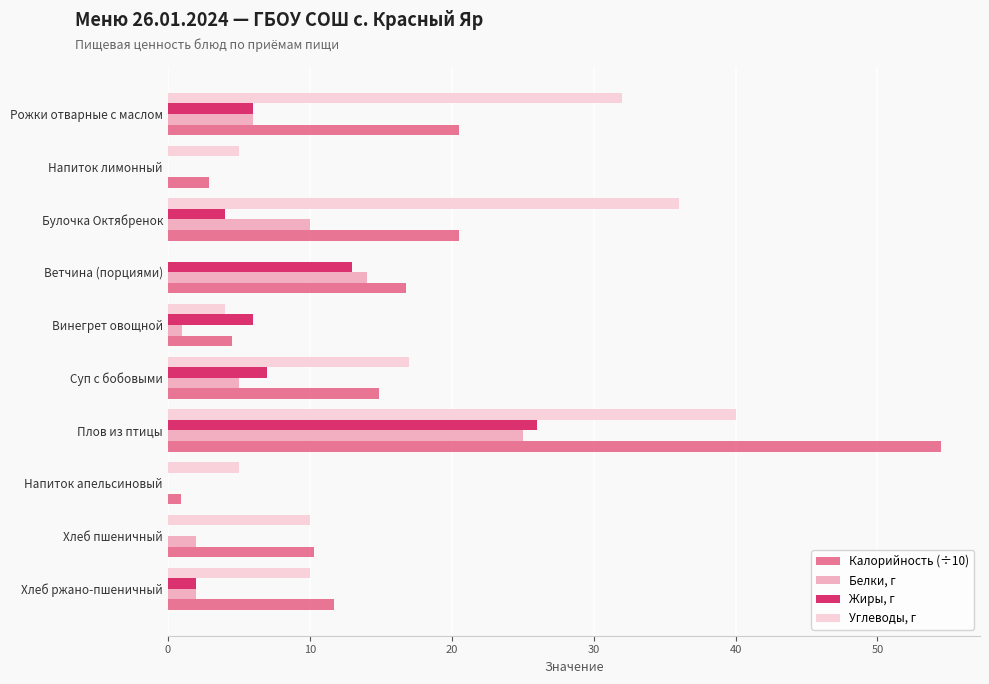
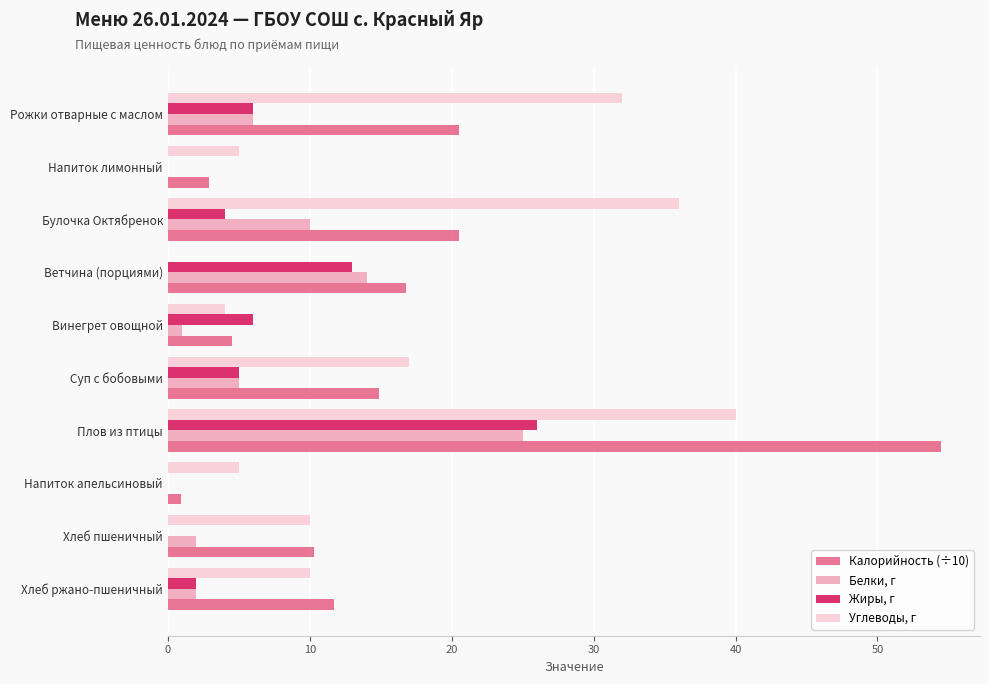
Жиры, г, Суп с бобовыми: 7 -> 5
